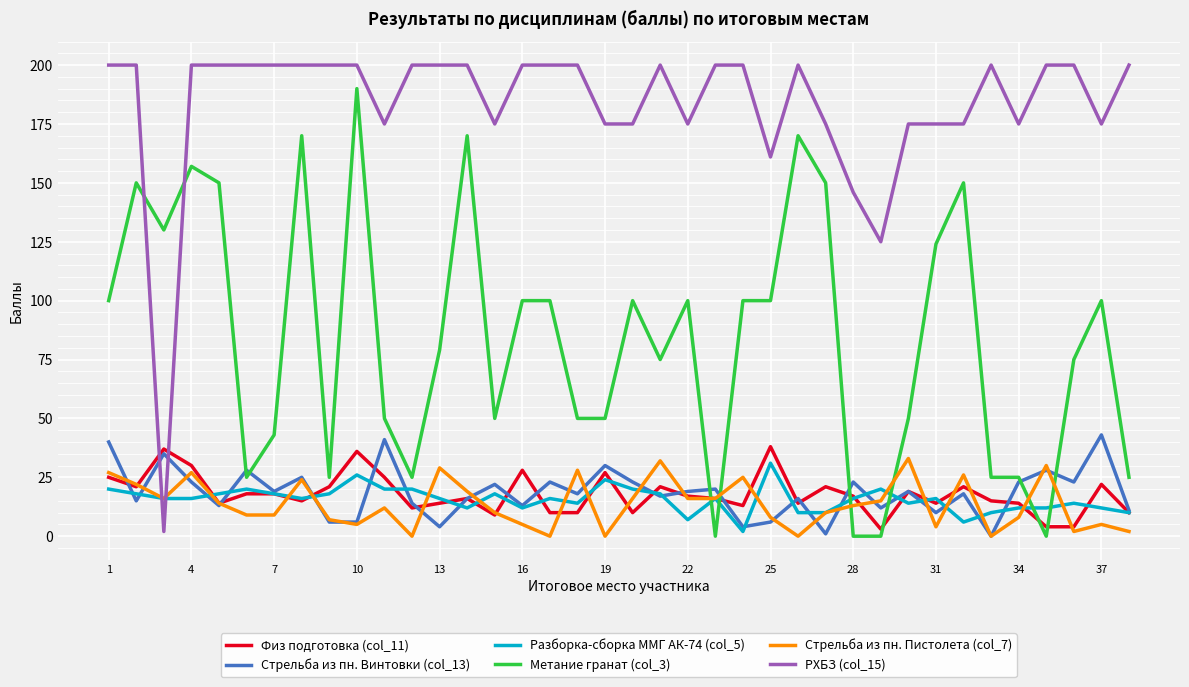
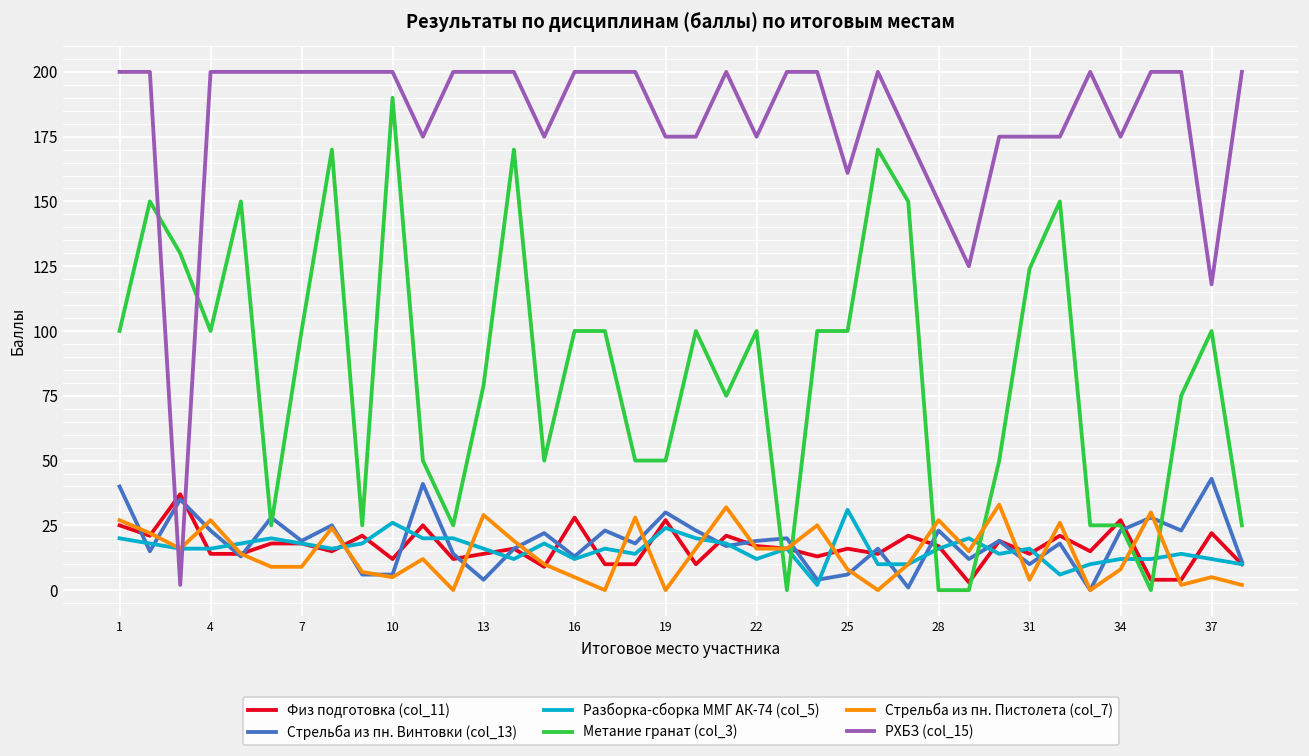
Физ подготовка (col_11), 4: 30 -> 14
Метание гранат (col_3), 4: 157 -> 100
Метание гранат (col_3), 7: 43 -> 100
Физ подготовка (col_11), 10: 36 -> 12
Разборка-сборка ММГ АК-74 (col_5), 22: 7 -> 12
Физ подготовка (col_11), 25: 38 -> 16
Стрельба из пн. Пистолета (col_7), 28: 13 -> 27
РХБЗ (col_15), 28: 146 -> 150
Физ подготовка (col_11), 34: 14 -> 27
РХБЗ (col_15), 37: 175 -> 118
